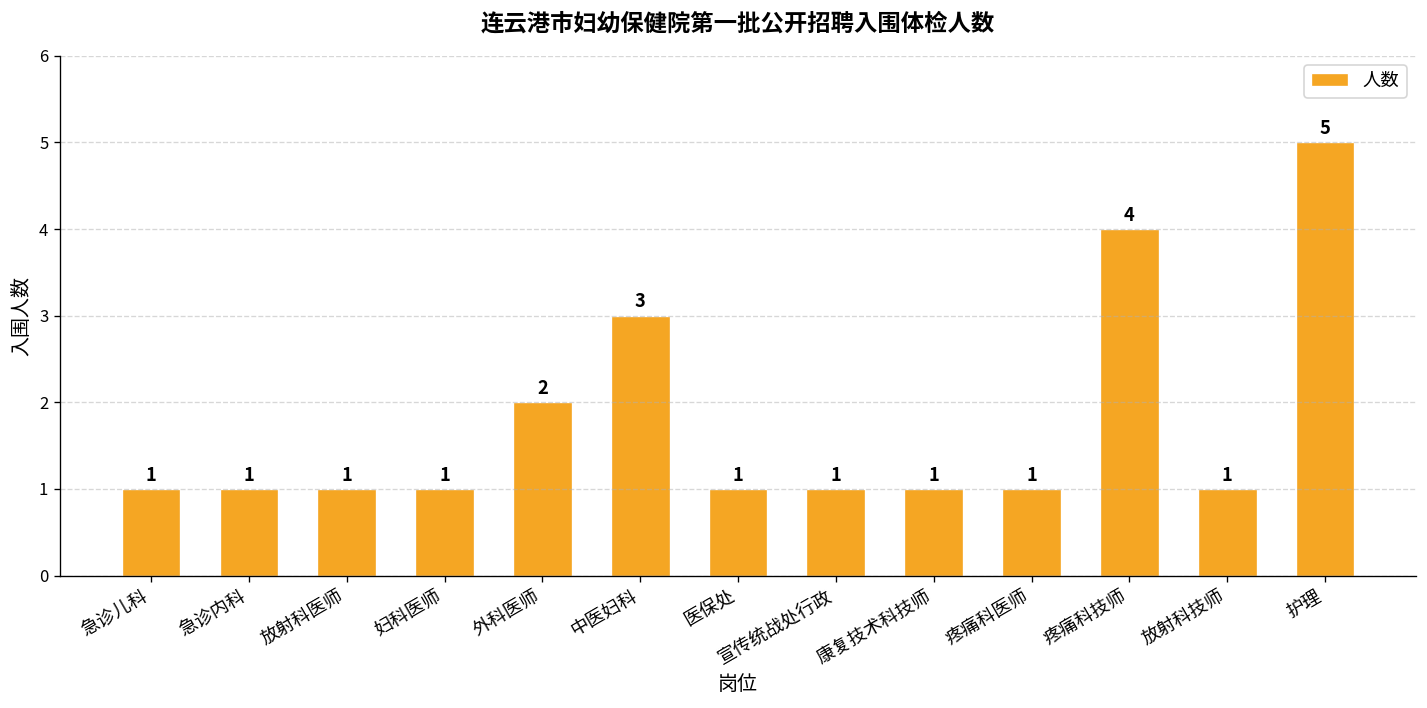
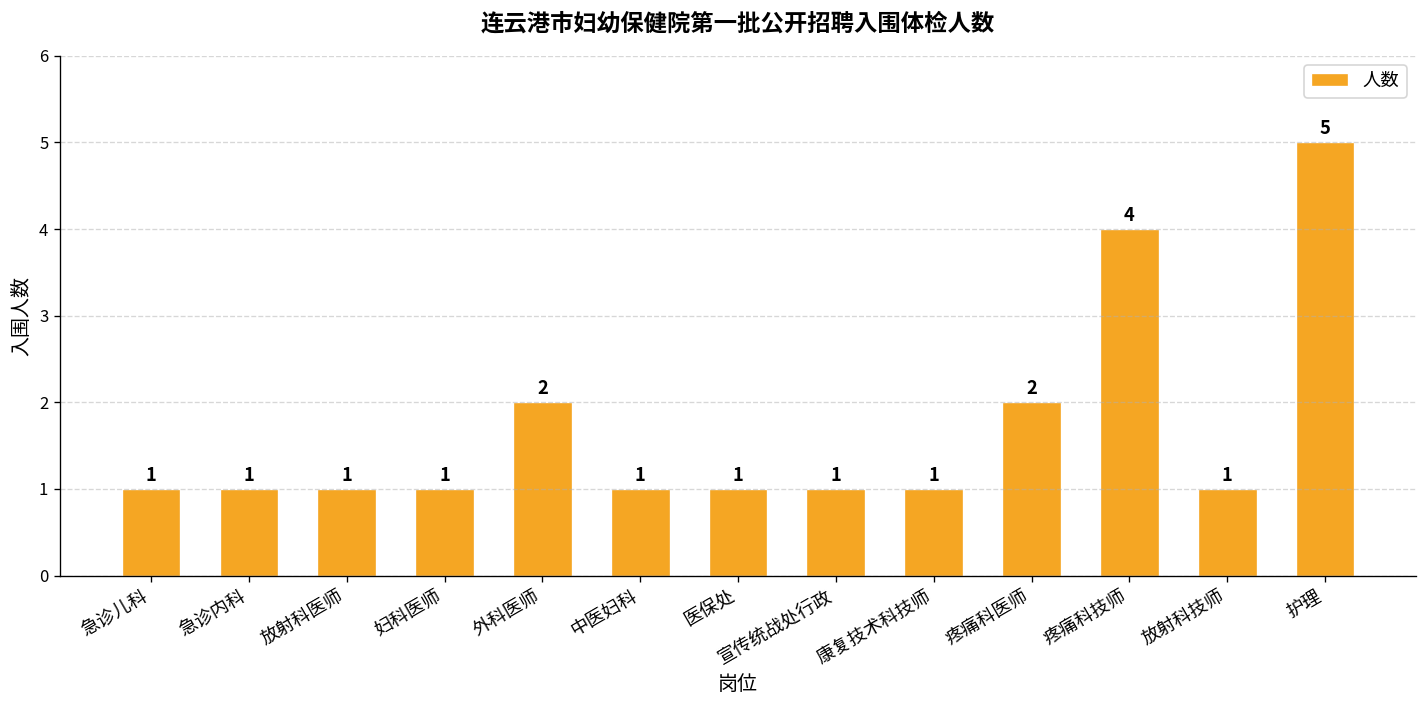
中医妇科: 3 -> 1
疼痛科医师: 1 -> 2
